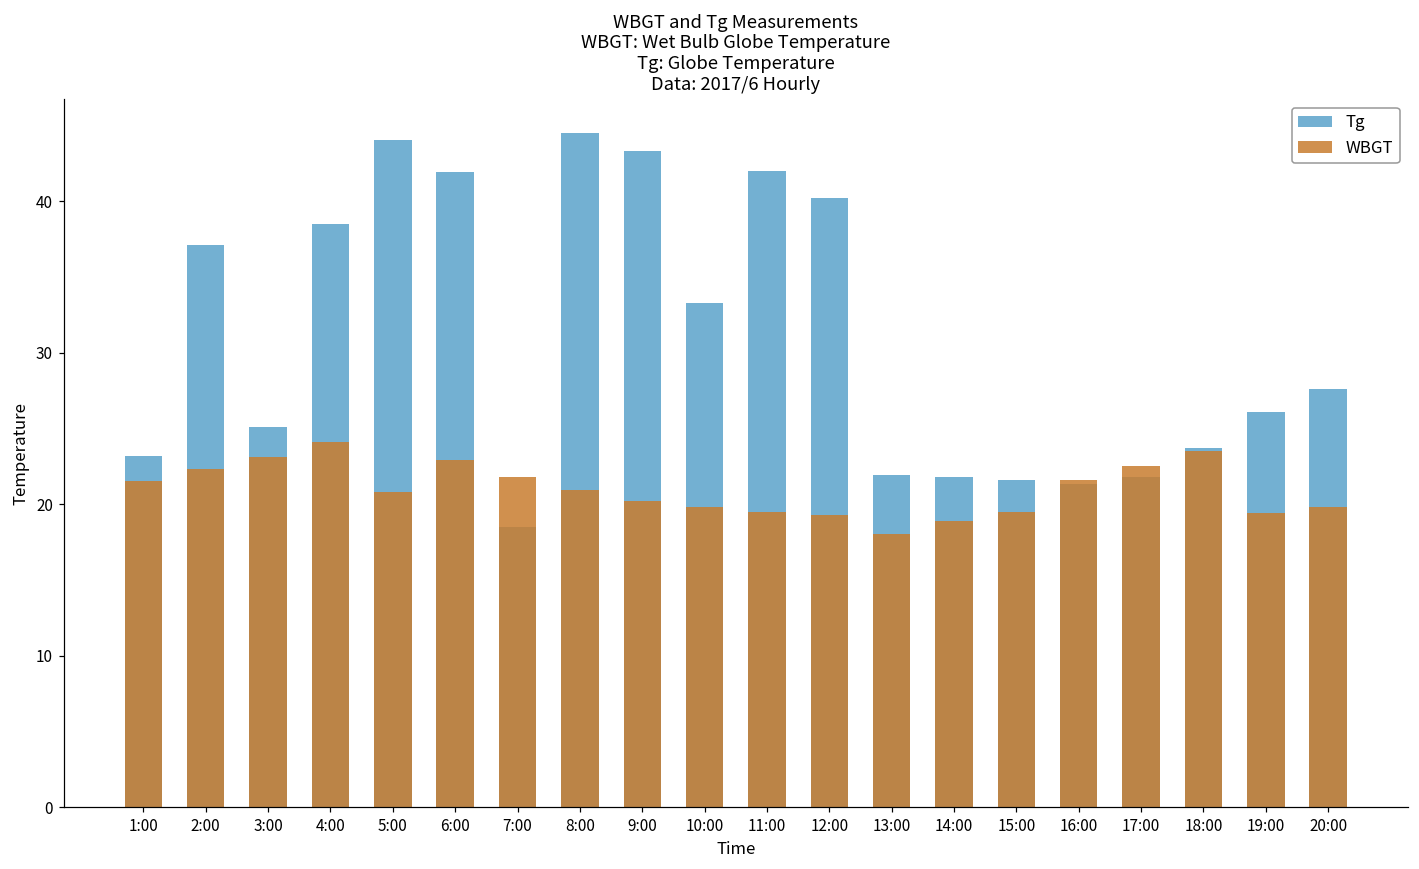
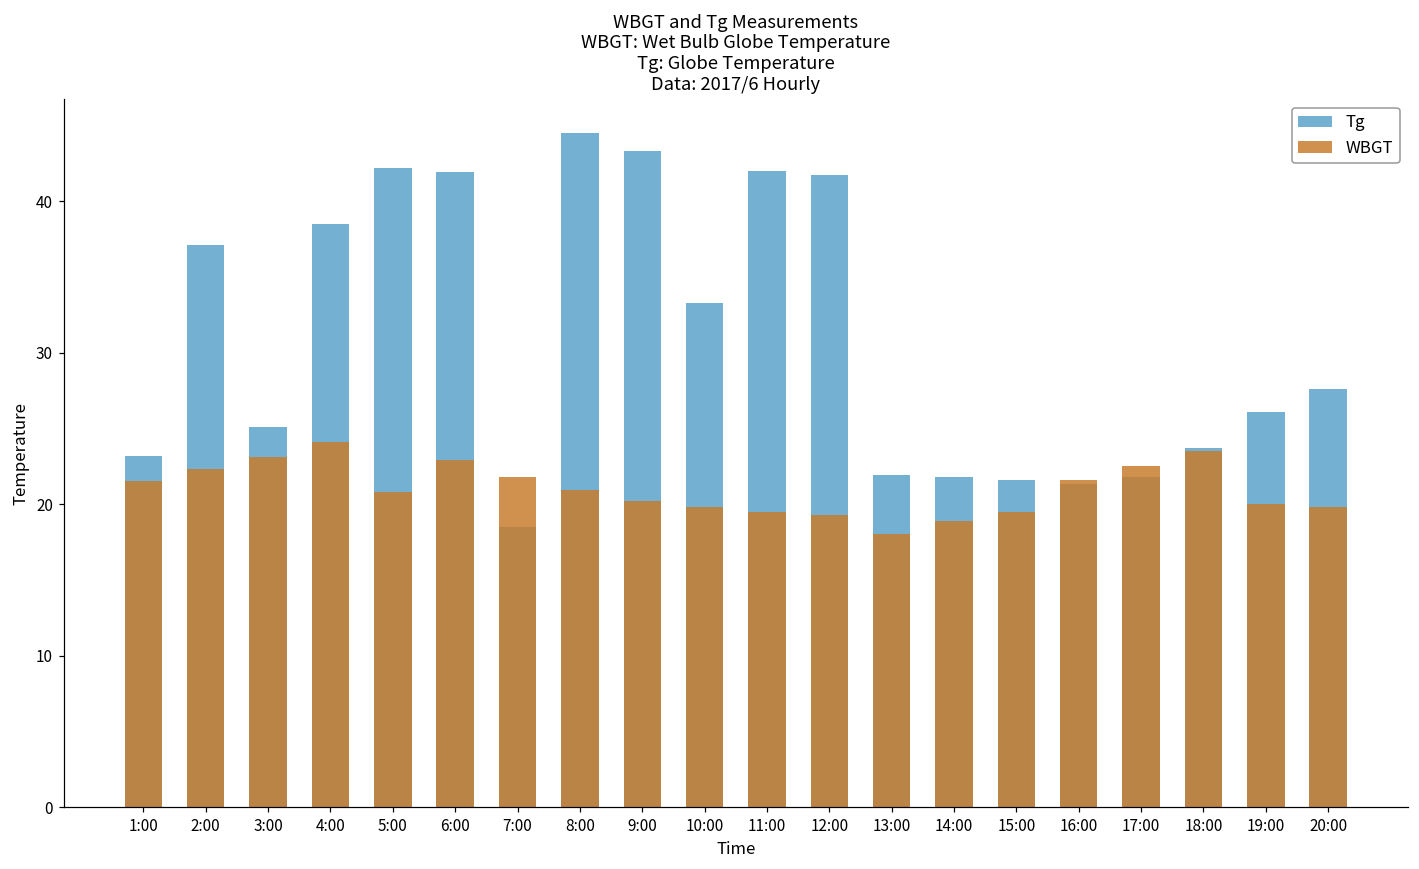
Tg, 5:00: 44.0 -> 42.2
Tg, 12:00: 40.2 -> 41.7
WBGT, 19:00: 19.4 -> 20.0
